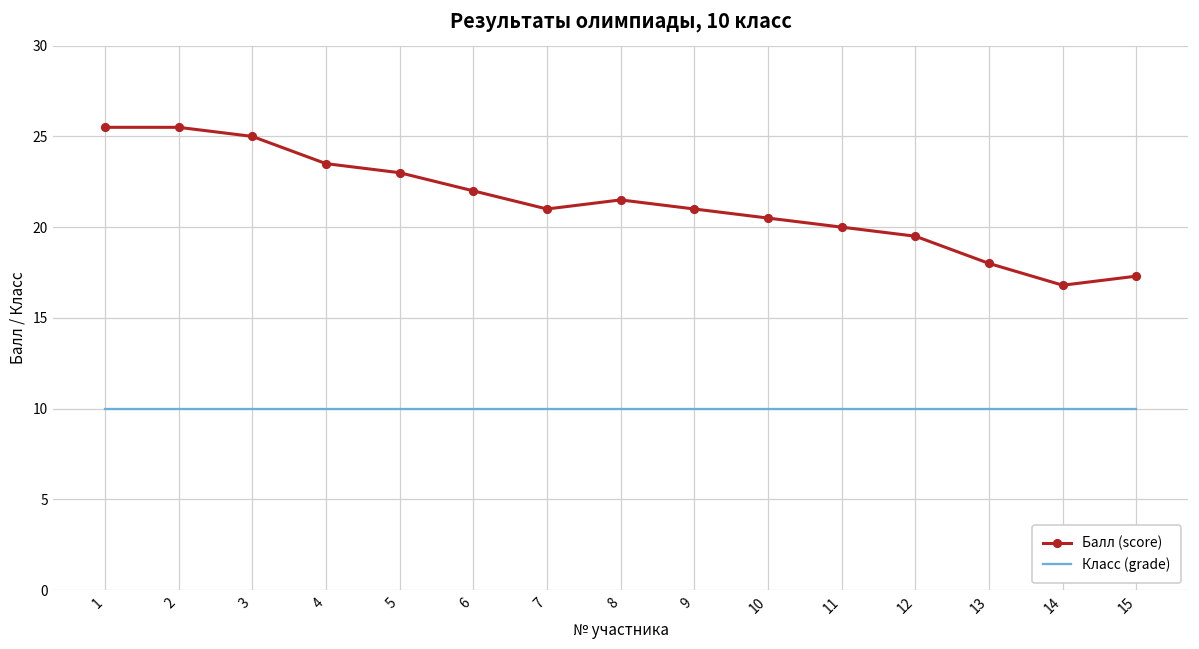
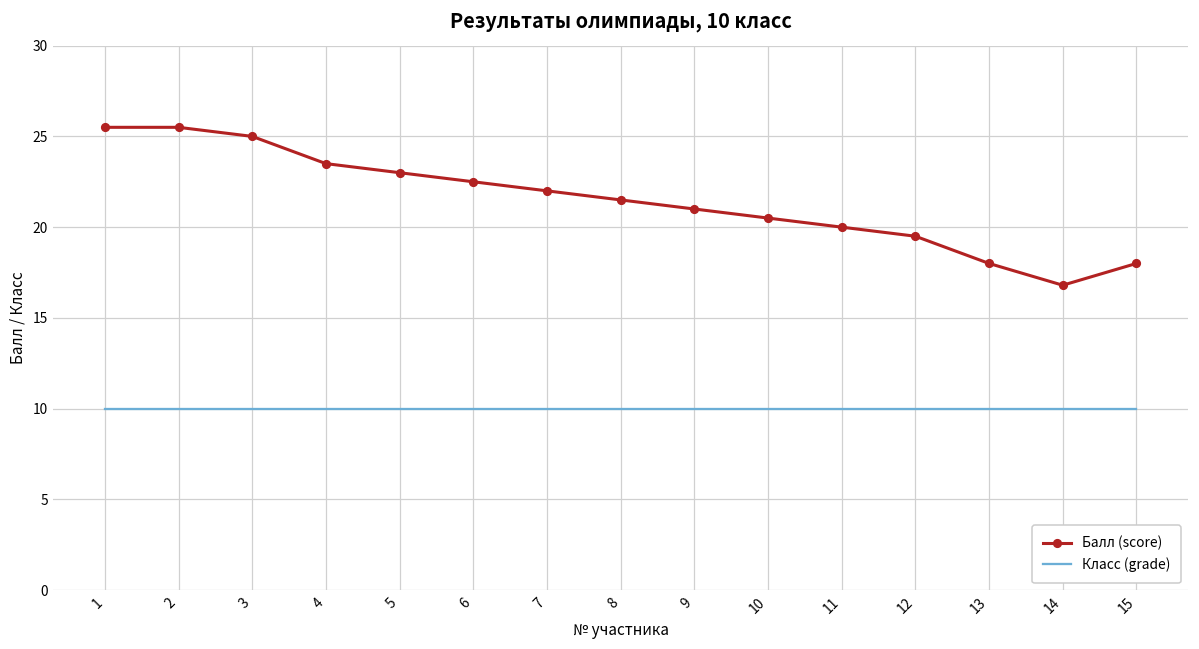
Балл (score), 6: 22.0 -> 22.5
Балл (score), 7: 21 -> 22
Балл (score), 15: 17.3 -> 18.0
